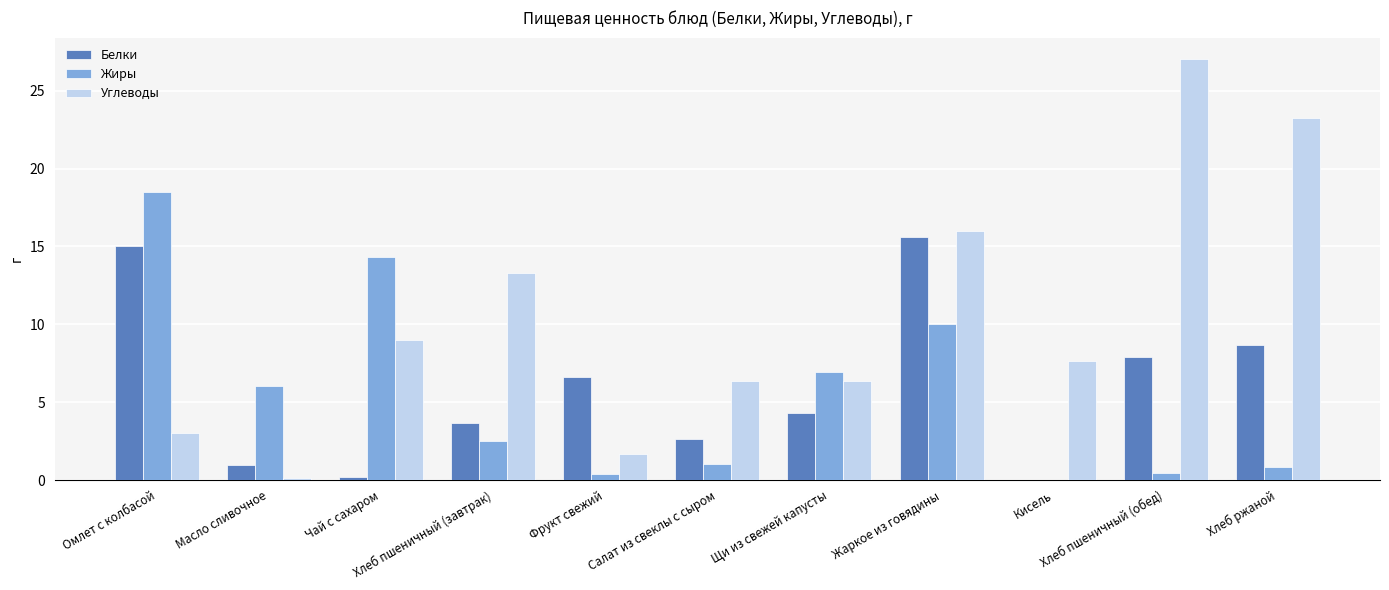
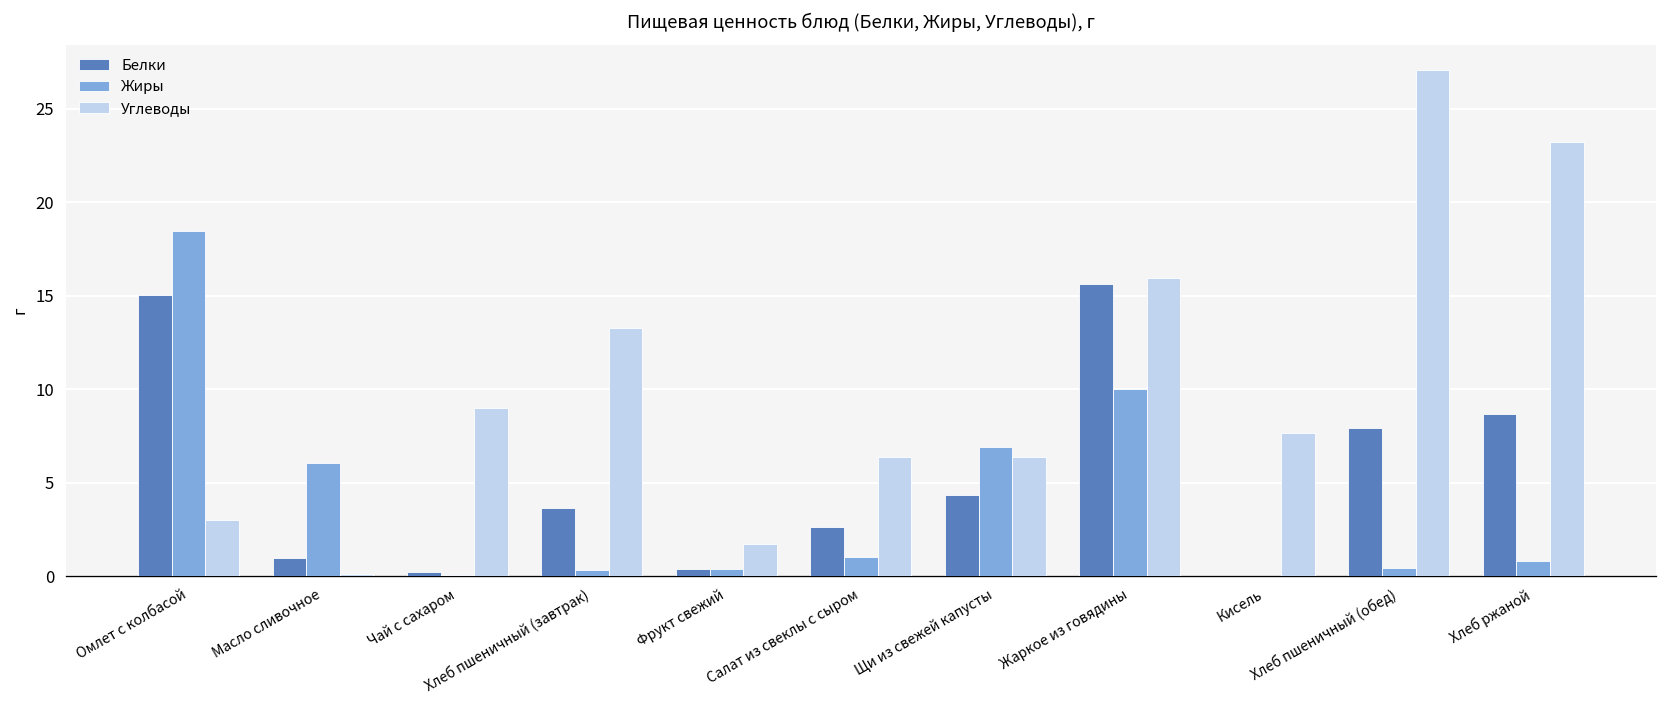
Жиры, Чай с сахаром: 14.4 -> 0.1
Жиры, Хлеб пшеничный (завтрак): 2.5 -> 0.3
Белки, Фрукт свежий: 6.6 -> 0.4
